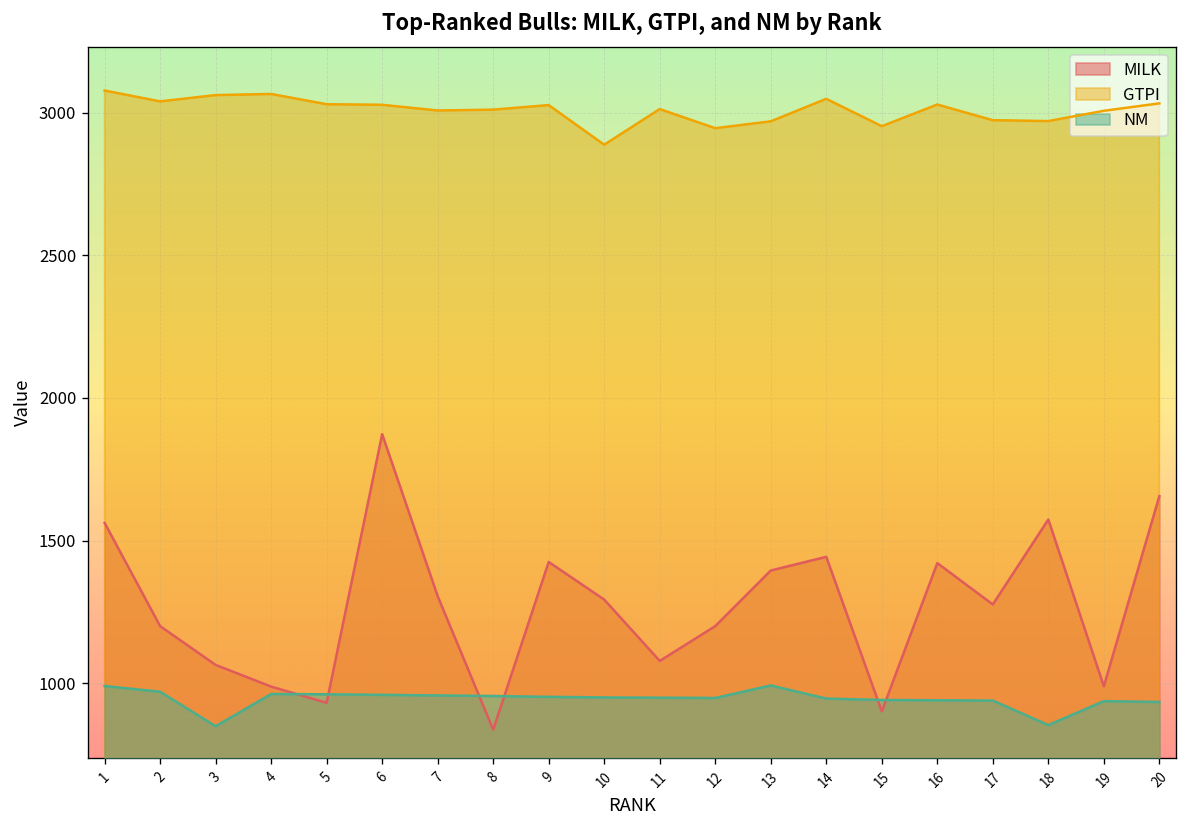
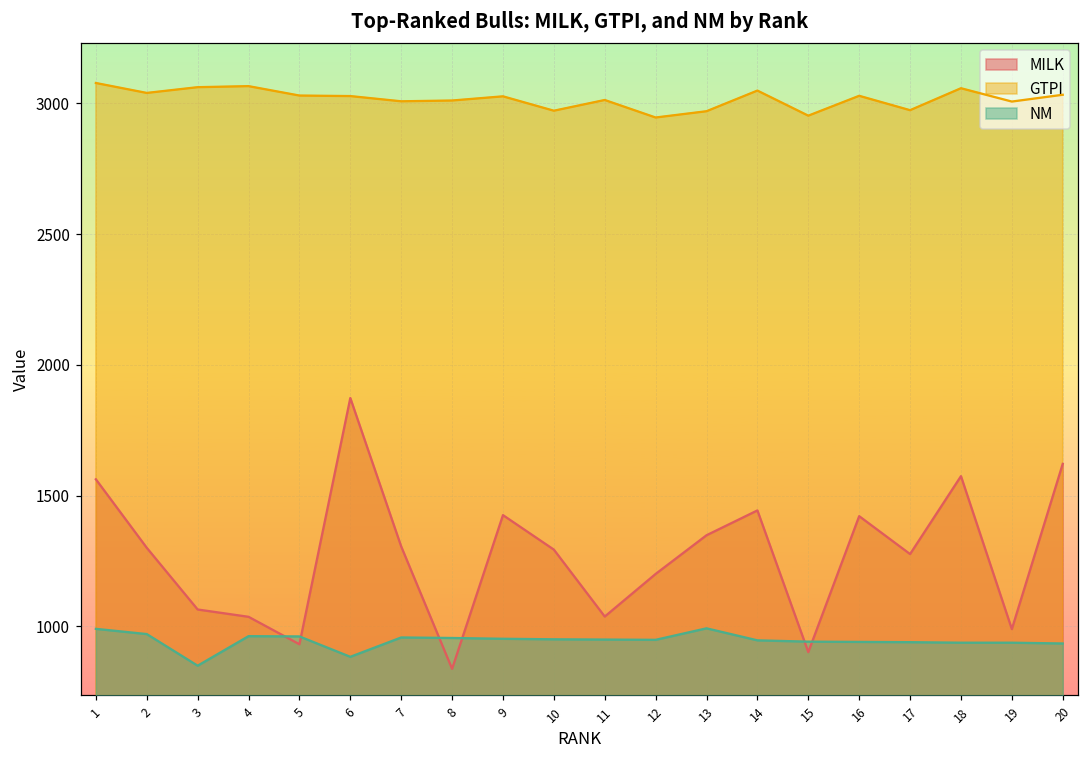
MILK, 2: 1200 -> 1300
MILK, 4: 990 -> 1040
NM, 6: 960 -> 880
GTPI, 10: 2890 -> 2970
MILK, 11: 1080 -> 1040
MILK, 13: 1400 -> 1350
GTPI, 18: 2970 -> 3060
NM, 18: 850 -> 940
MILK, 20: 1660 -> 1620
